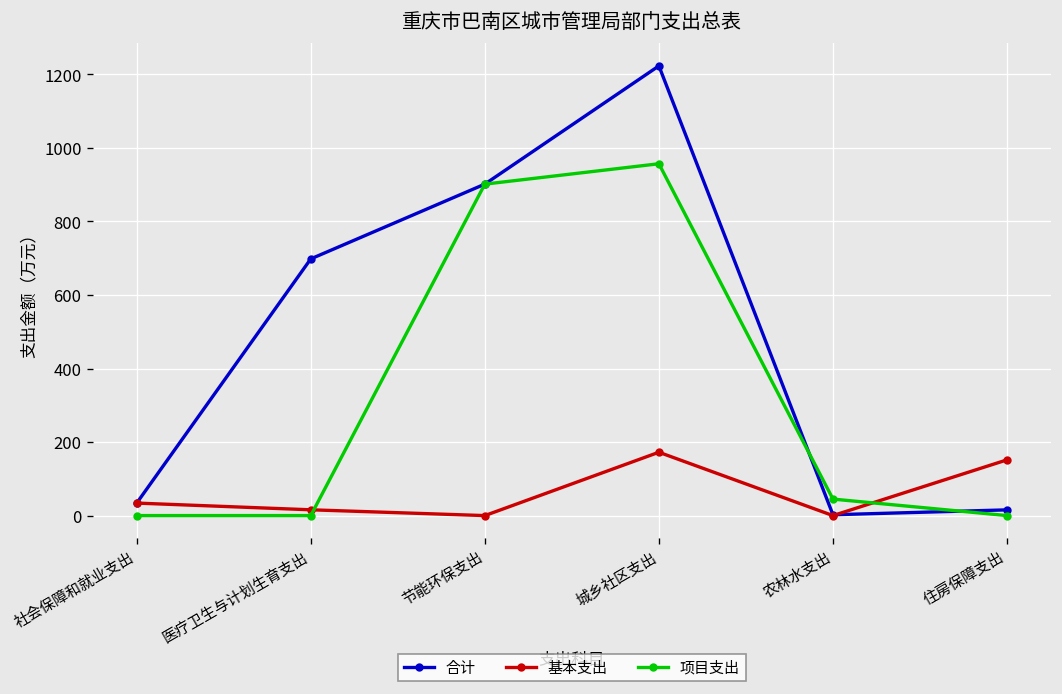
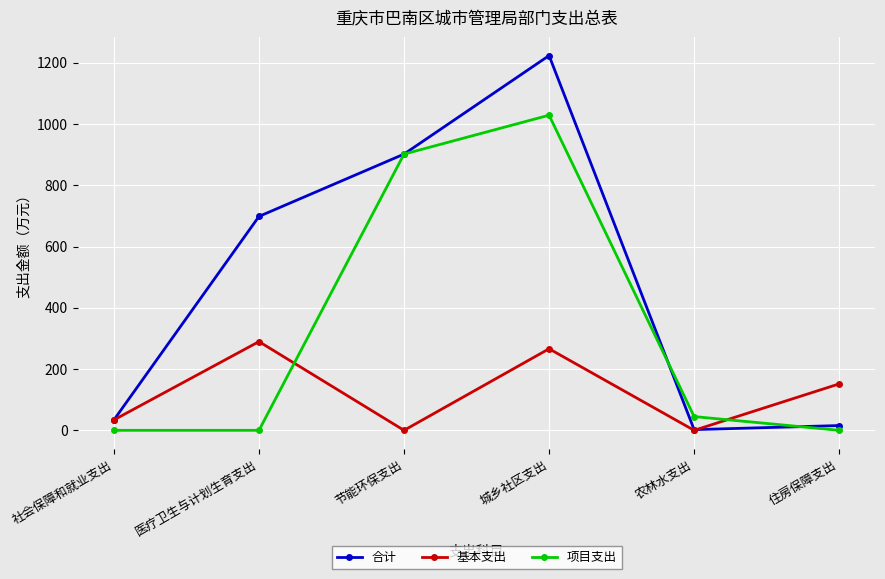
基本支出, 医疗卫生与计划生育支出: 20 -> 290
基本支出, 城乡社区支出: 170 -> 270
项目支出, 城乡社区支出: 960 -> 1030
